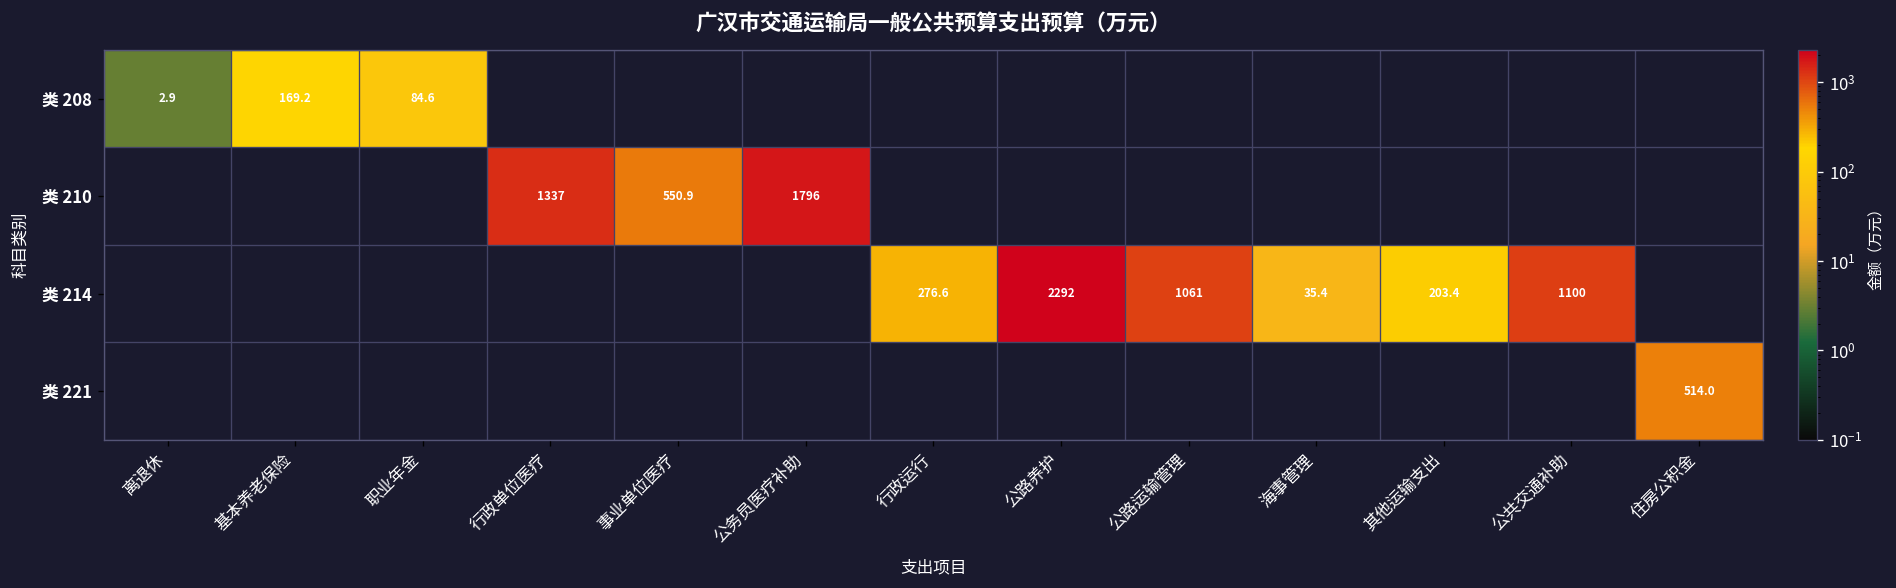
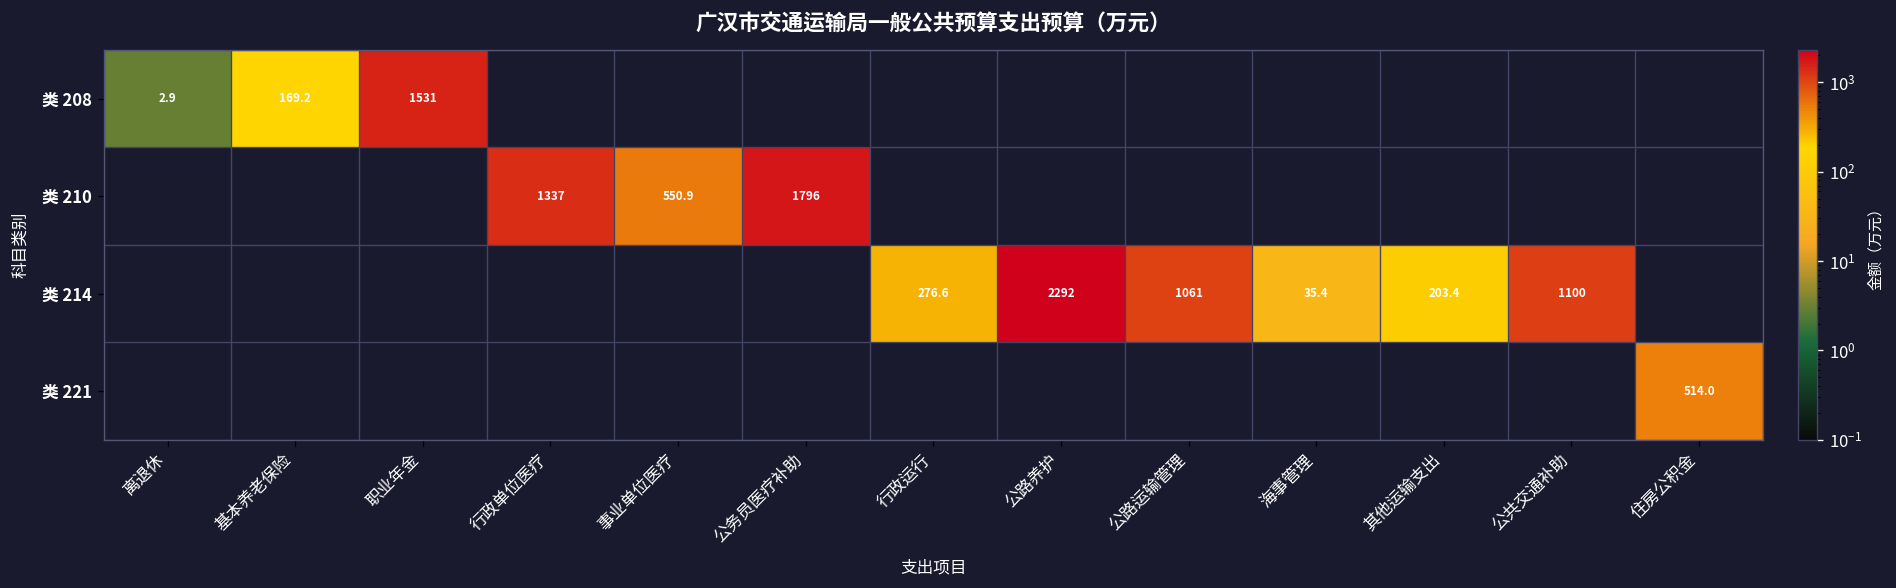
类 208, 职业年金: 84.6 -> 1531
